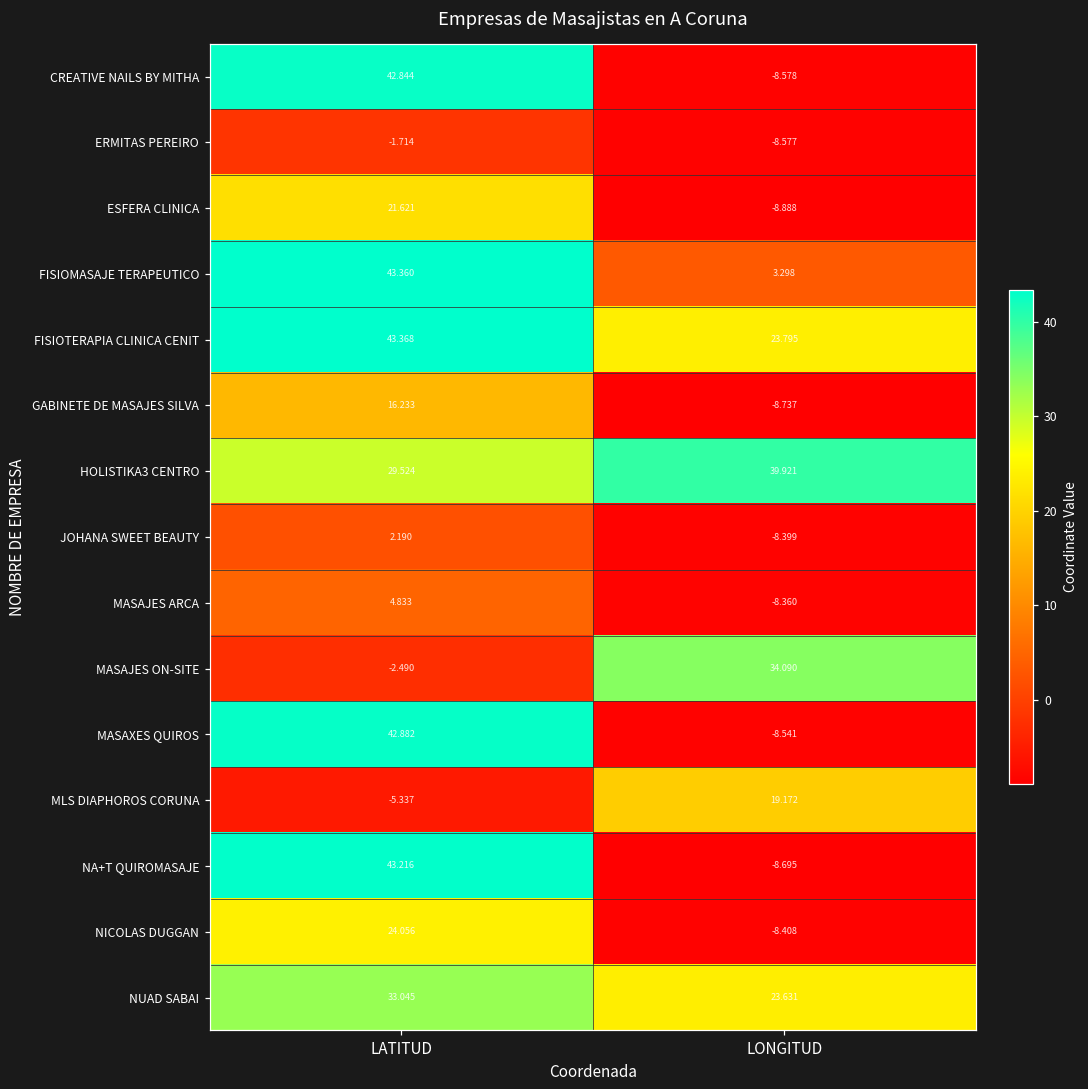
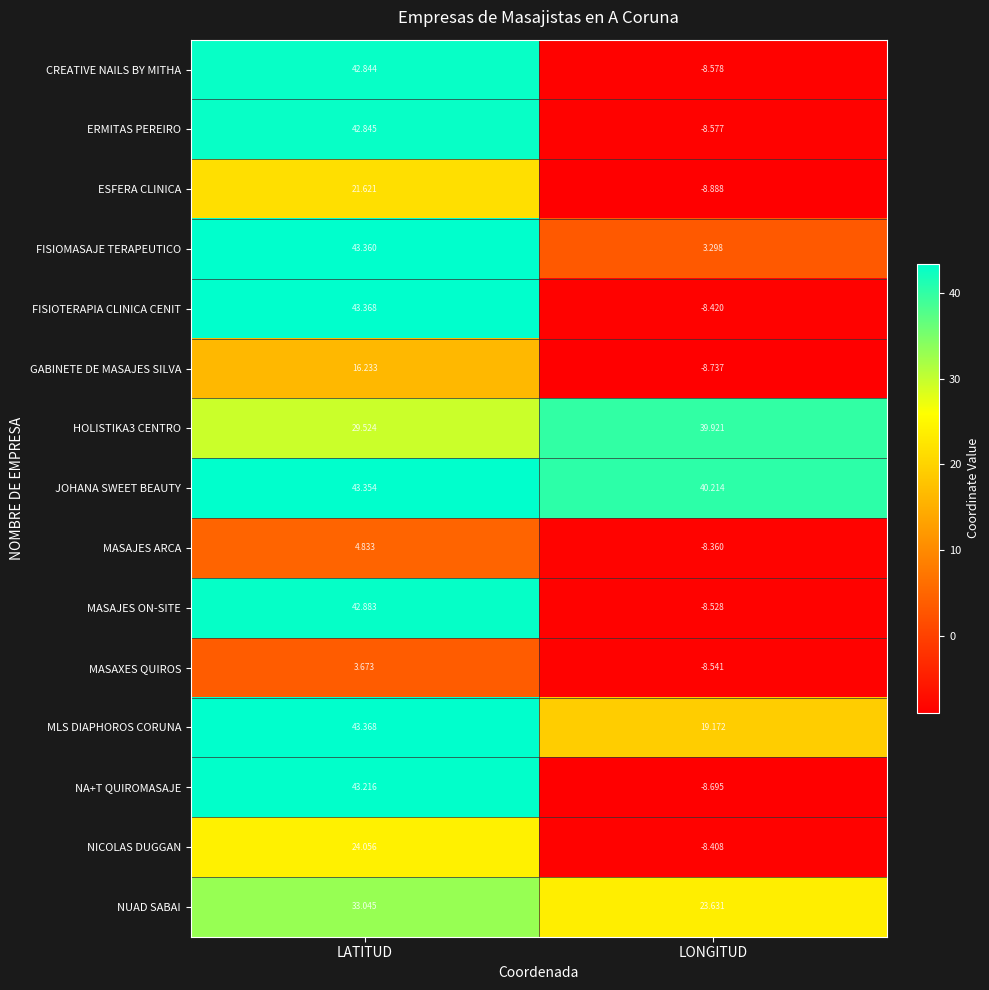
ERMITAS PEREIRO, LATITUD: -1.714 -> 42.845
FISIOTERAPIA CLINICA CENIT, LONGITUD: 23.795 -> -8.420
JOHANA SWEET BEAUTY, LATITUD: 2.190 -> 43.354
JOHANA SWEET BEAUTY, LONGITUD: -8.399 -> 40.214
MASAJES ON-SITE, LATITUD: -2.490 -> 42.883
MASAJES ON-SITE, LONGITUD: 34.090 -> -8.528
MASAXES QUIROS, LATITUD: 42.882 -> 3.673
MLS DIAPHOROS CORUNA, LATITUD: -5.337 -> 43.368
